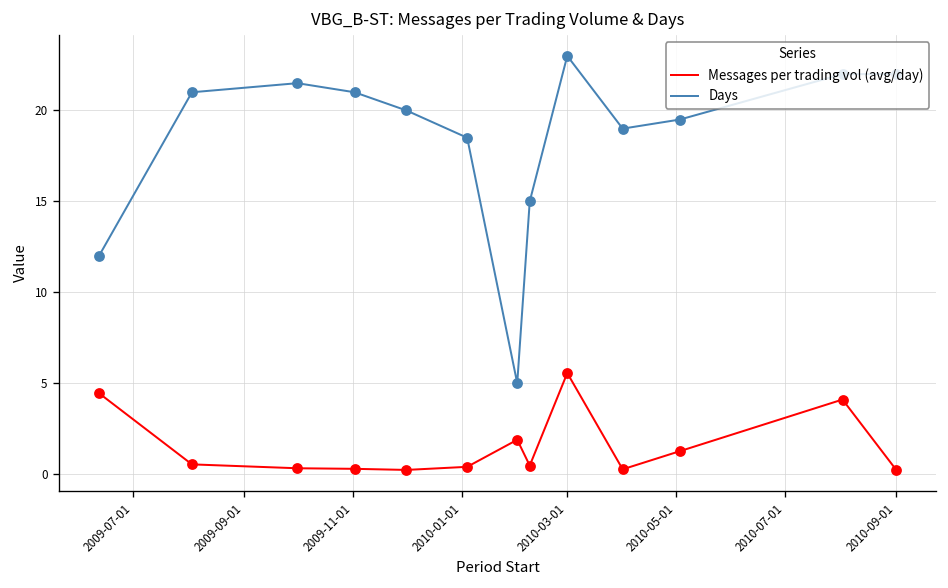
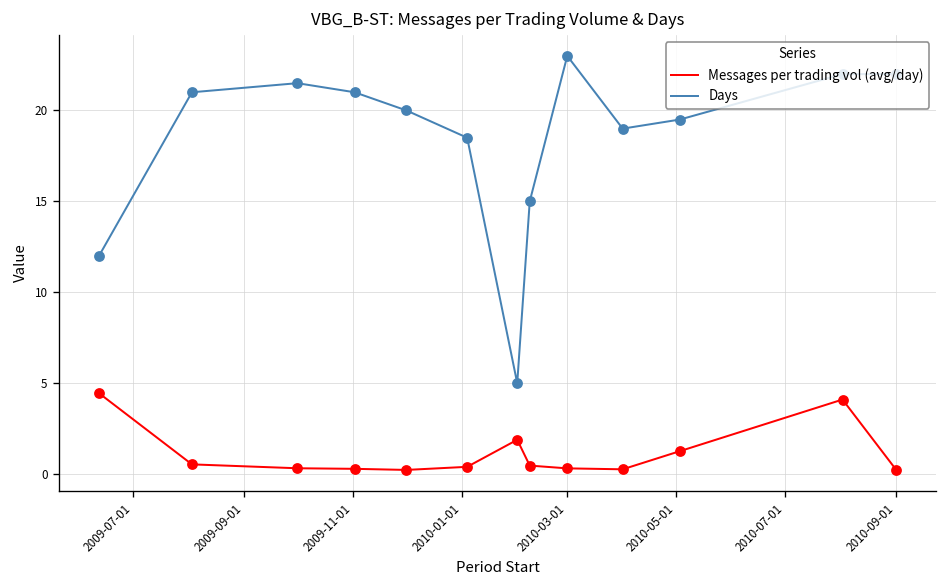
Messages per trading vol (avg/day), 2010-03-01: 5.6 -> 0.3
